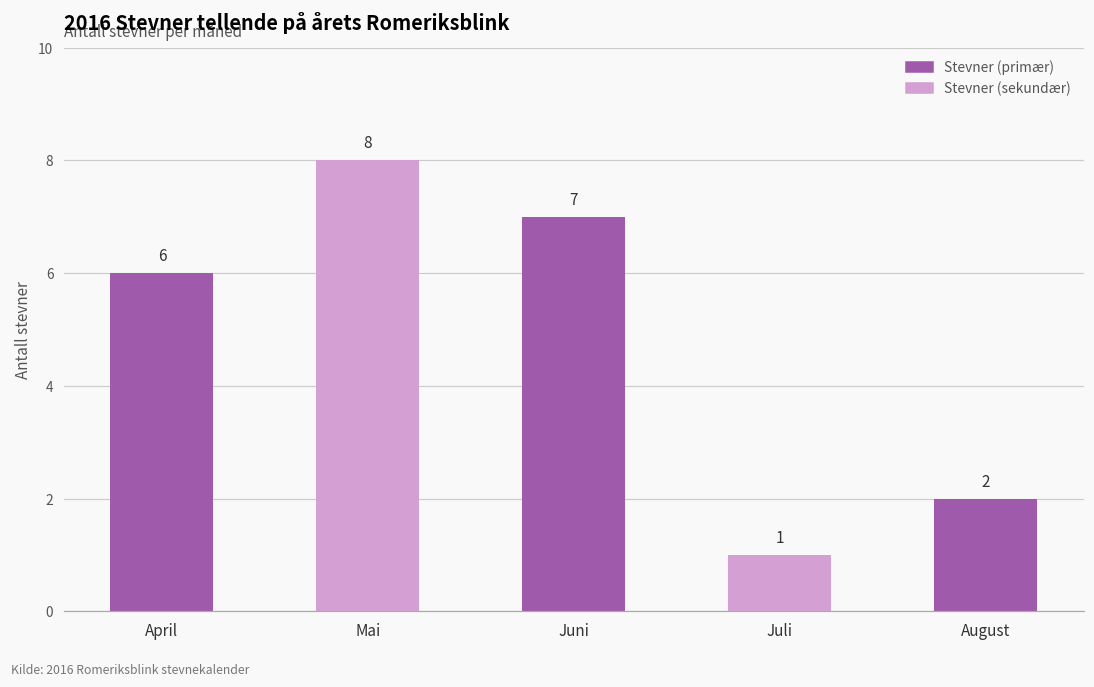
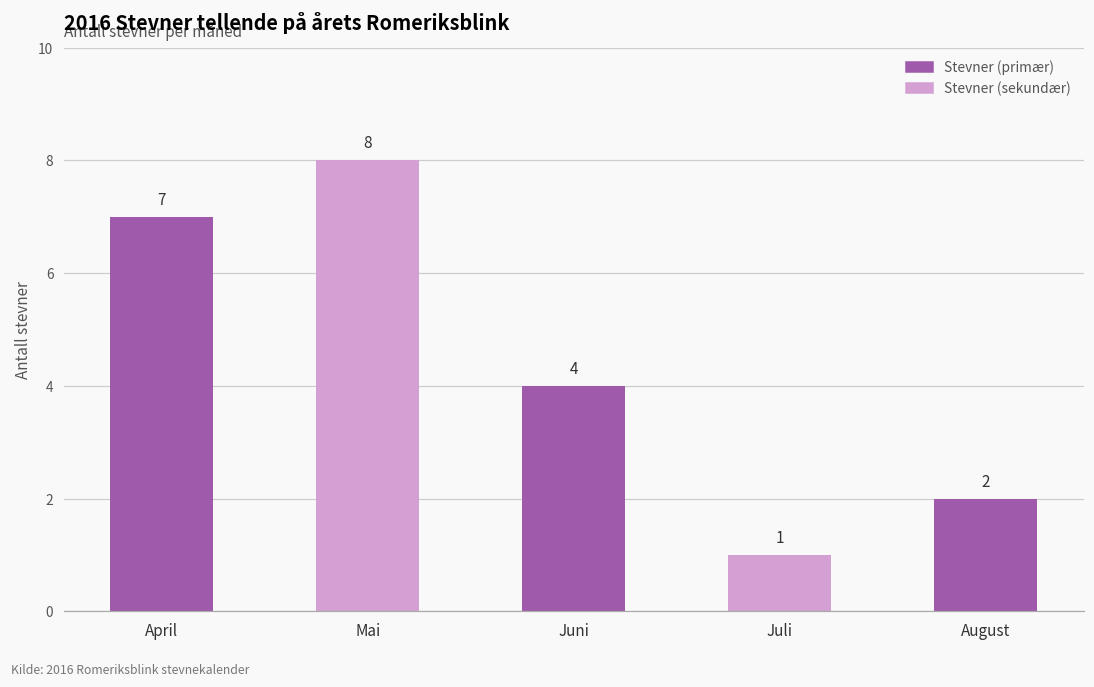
April: 6 -> 7
Juni: 7 -> 4
